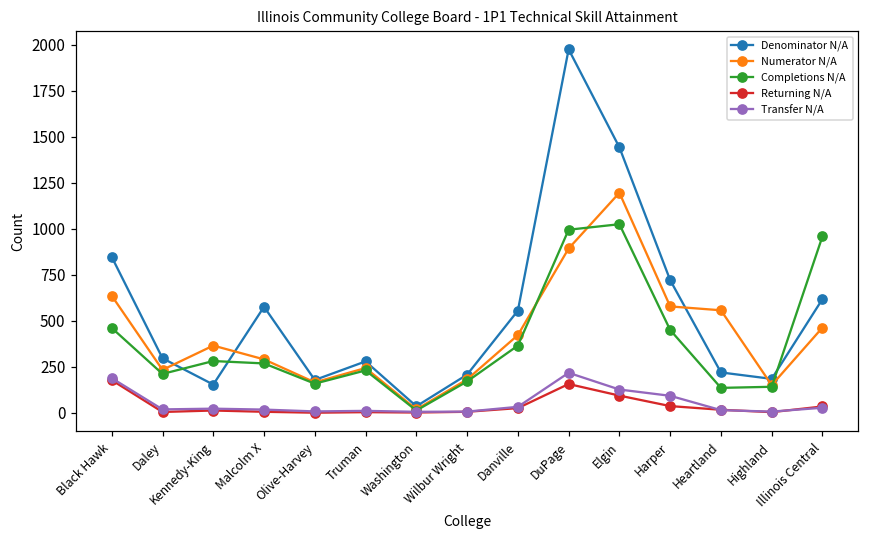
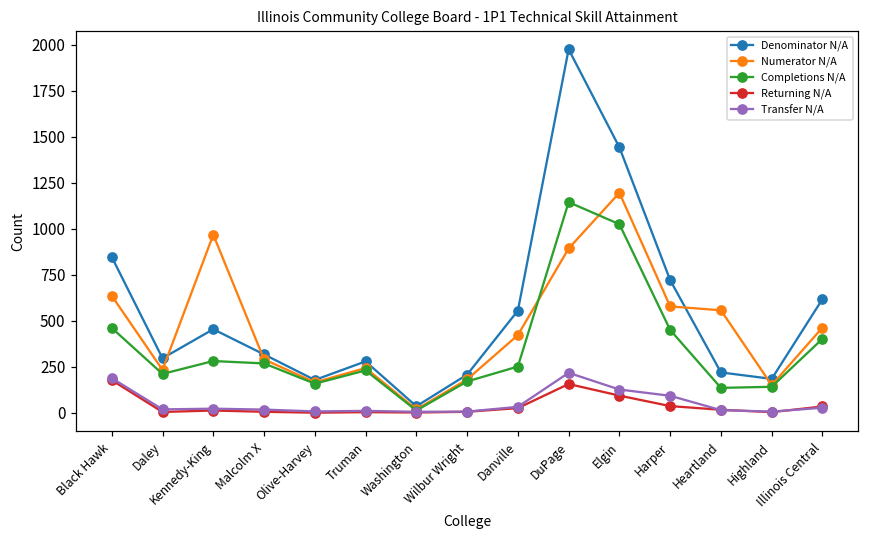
Denominator N/A, Kennedy-King: 150 -> 450
Numerator N/A, Kennedy-King: 370 -> 970
Denominator N/A, Malcolm X: 580 -> 320
Completions N/A, Danville: 370 -> 250
Completions N/A, DuPage: 1000 -> 1150
Completions N/A, Illinois Central: 960 -> 400
